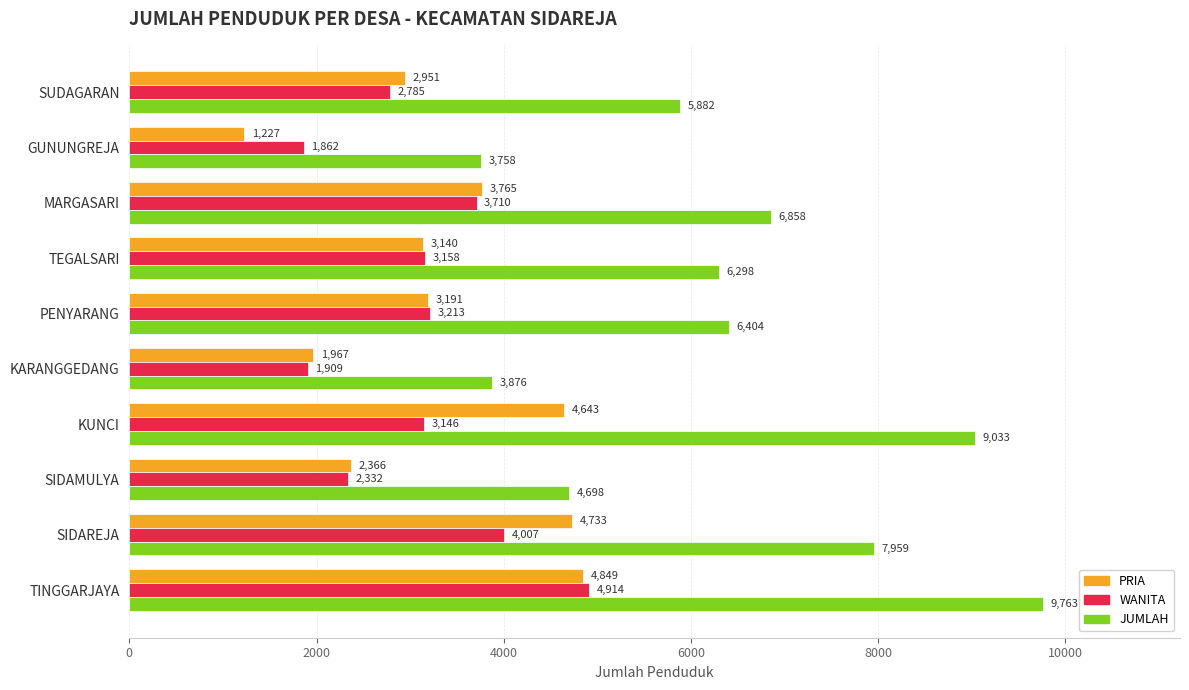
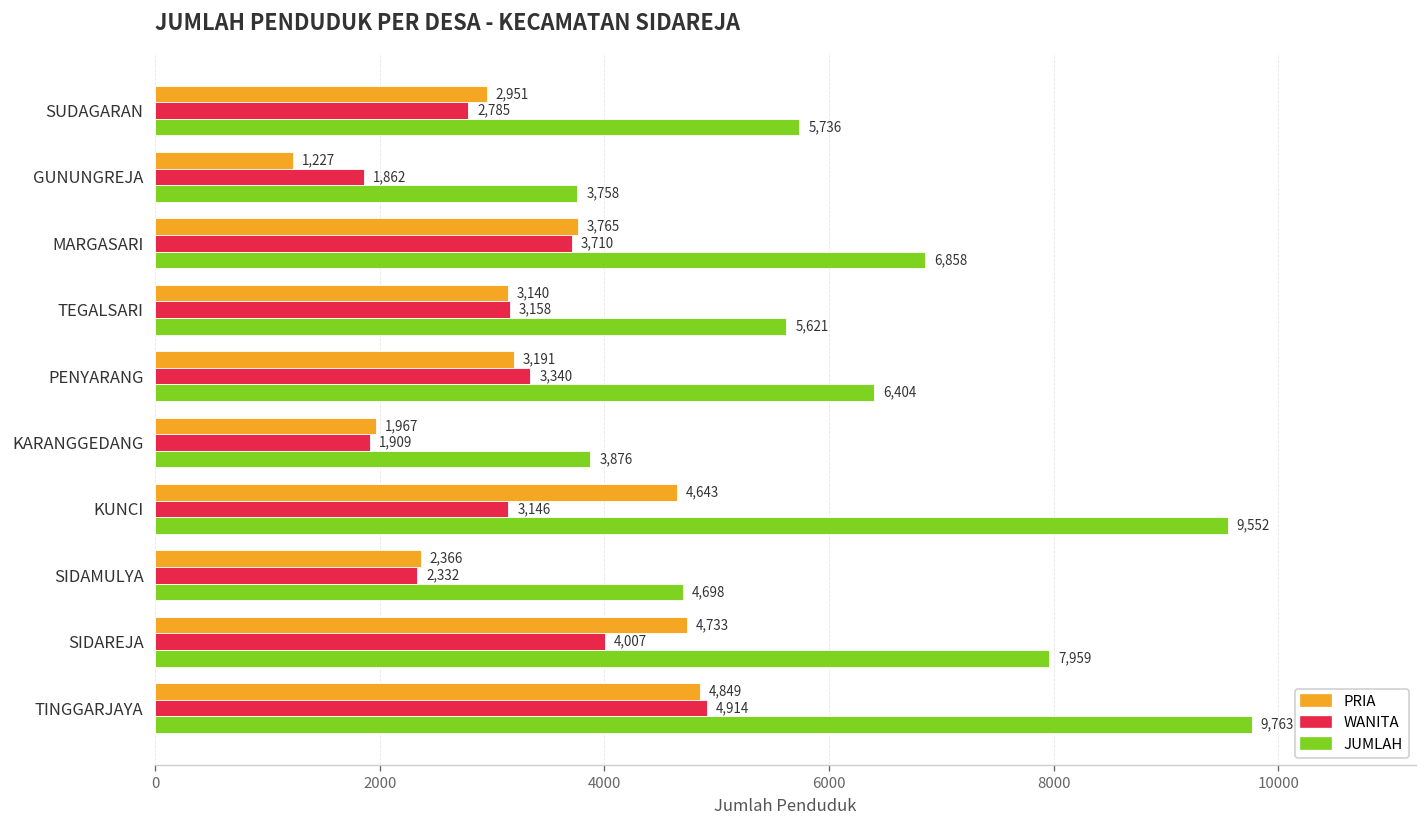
JUMLAH, SUDAGARAN: 5,882 -> 5,736
JUMLAH, TEGALSARI: 6,298 -> 5,621
WANITA, PENYARANG: 3,213 -> 3,340
JUMLAH, KUNCI: 9,033 -> 9,552
